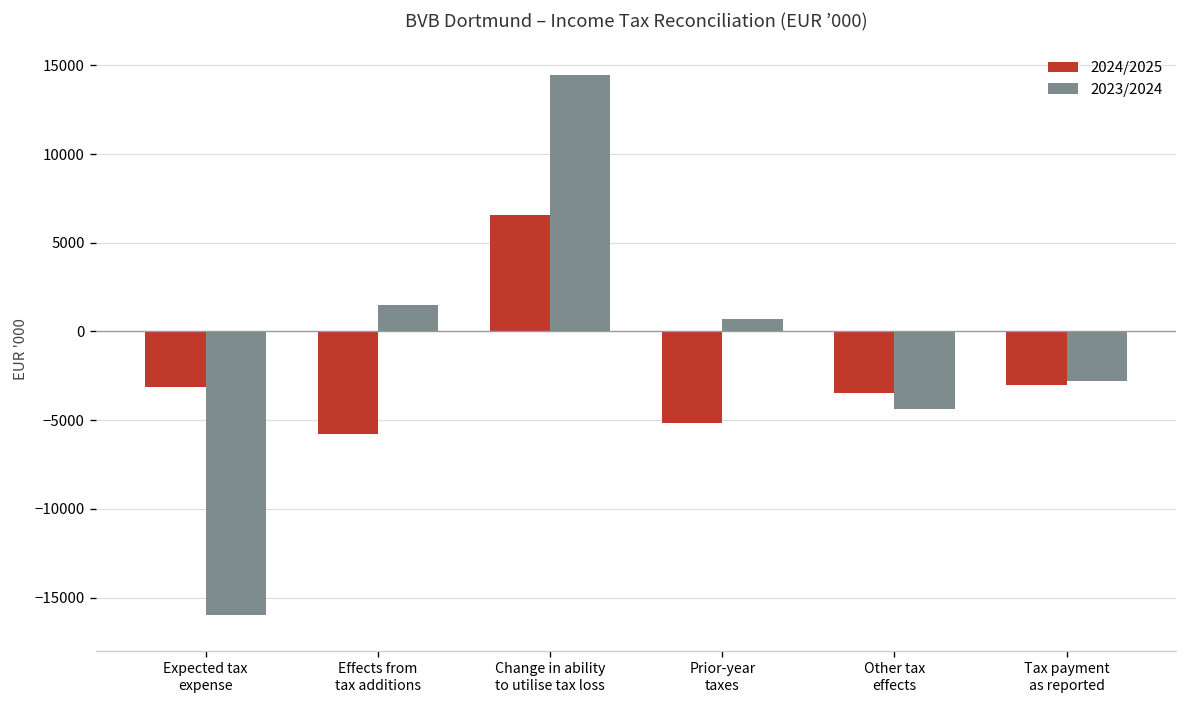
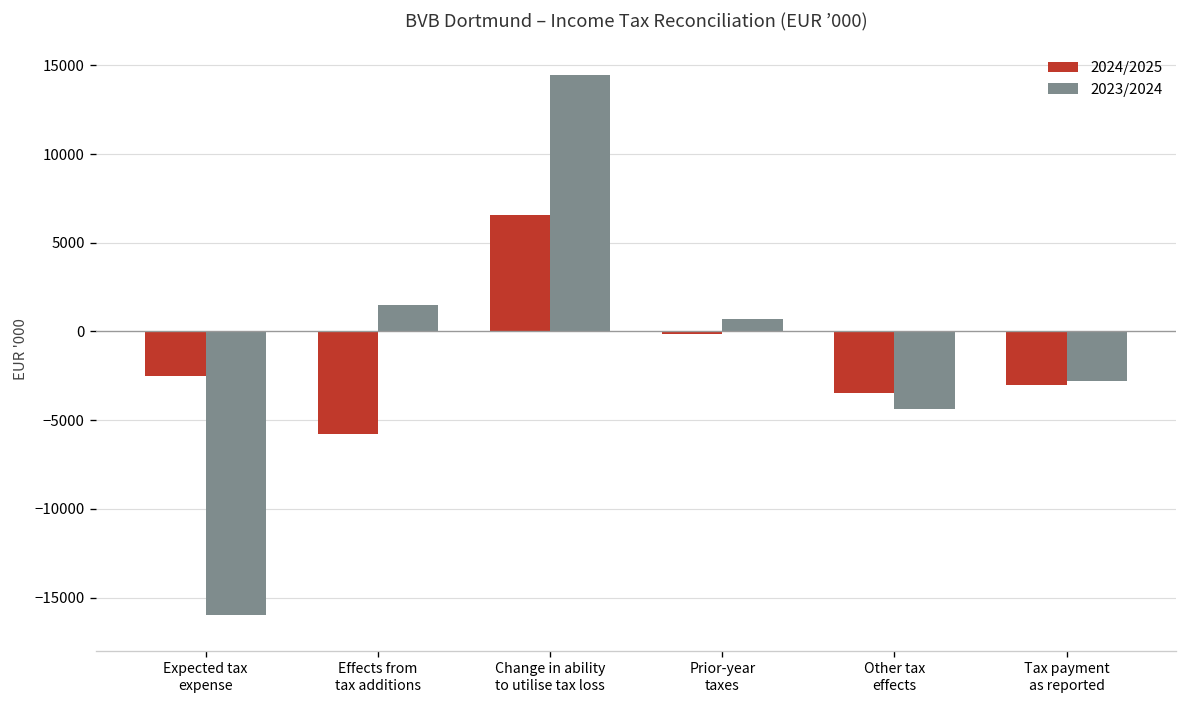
2024/2025, Expected tax expense: -3100 -> -2500
2024/2025, Prior-year taxes: -5100 -> -100
